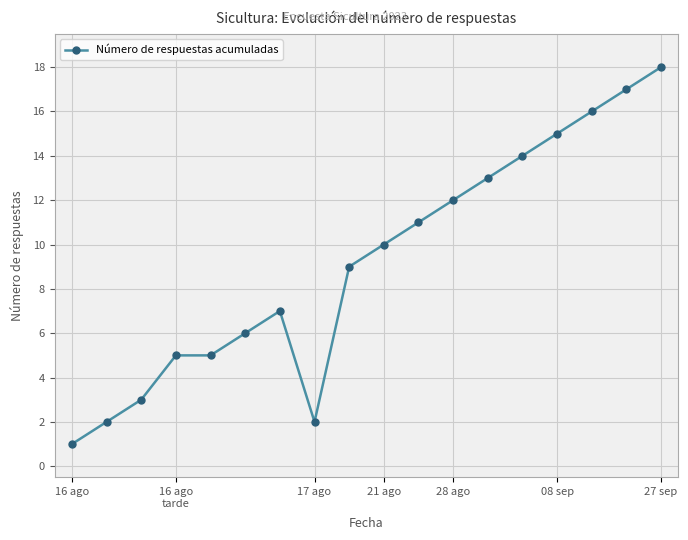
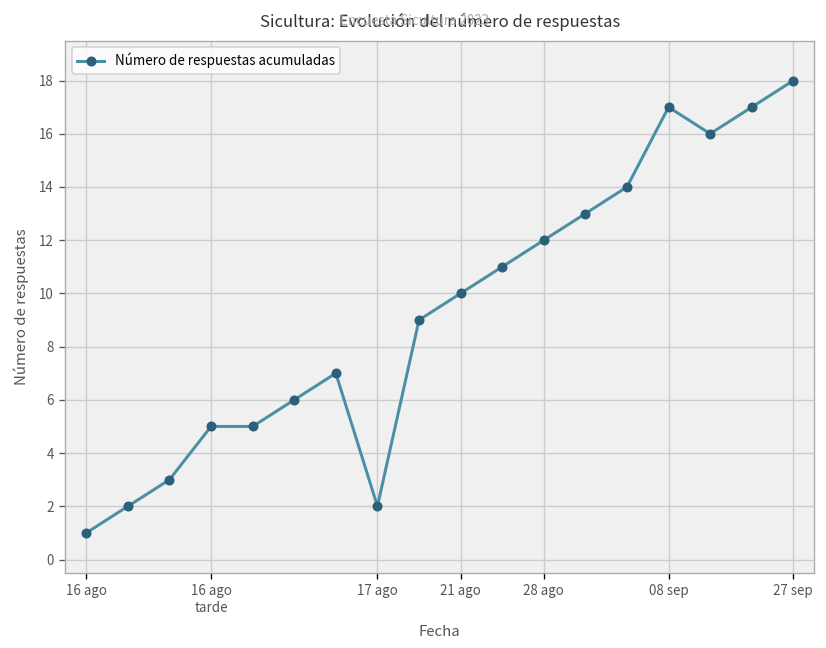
Número de respuestas acumuladas, 08 sep: 15 -> 17
